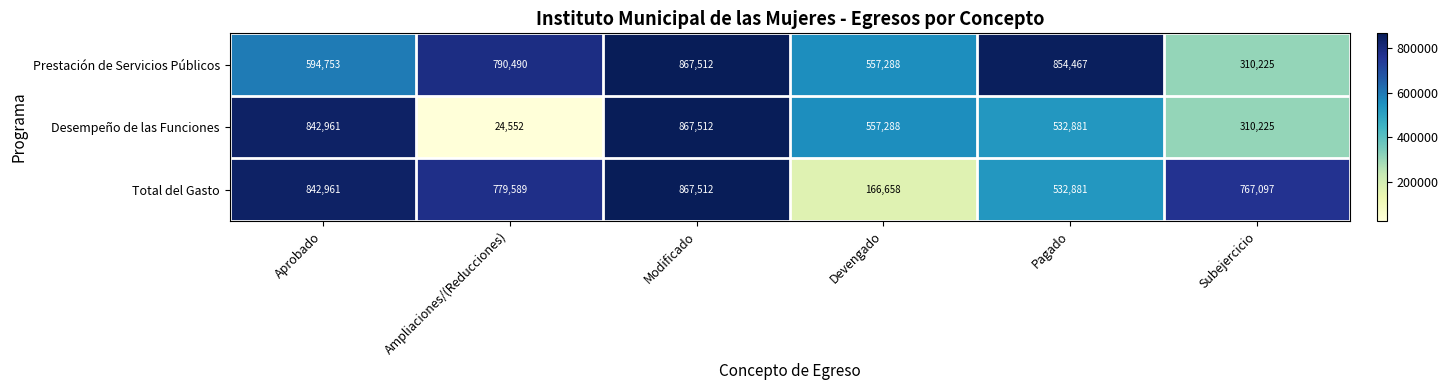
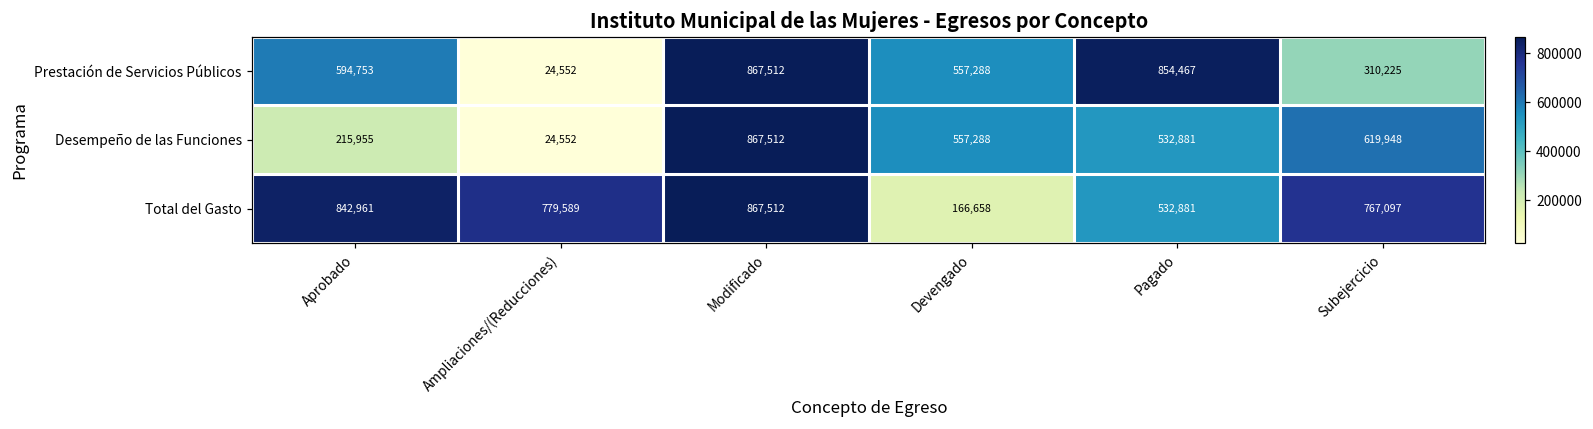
Prestación de Servicios Públicos, Ampliaciones/(Reducciones): 790,490 -> 24,552
Desempeño de las Funciones, Aprobado: 842,961 -> 215,955
Desempeño de las Funciones, Subejercicio: 310,225 -> 619,948
